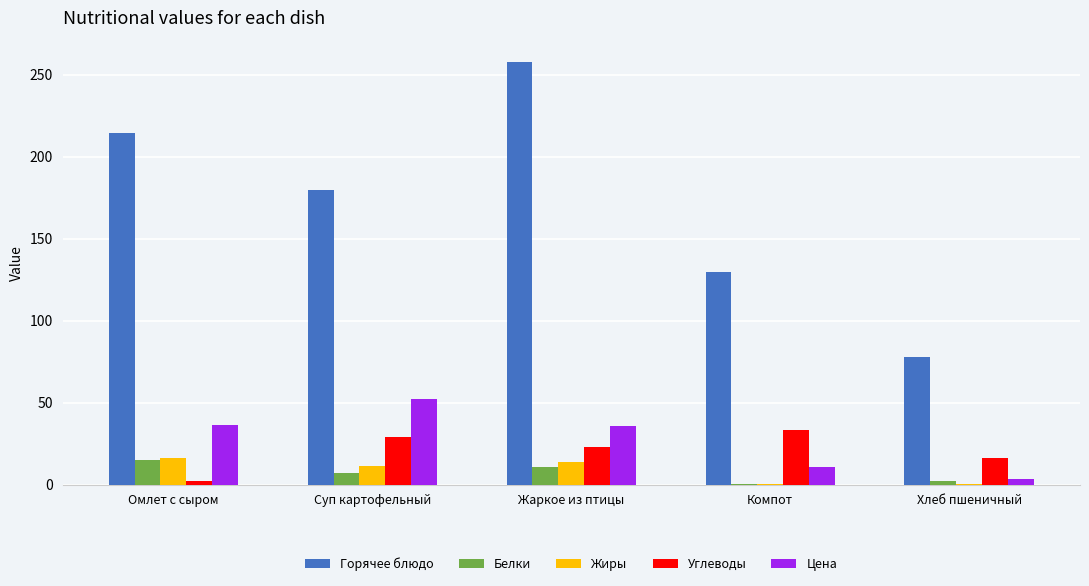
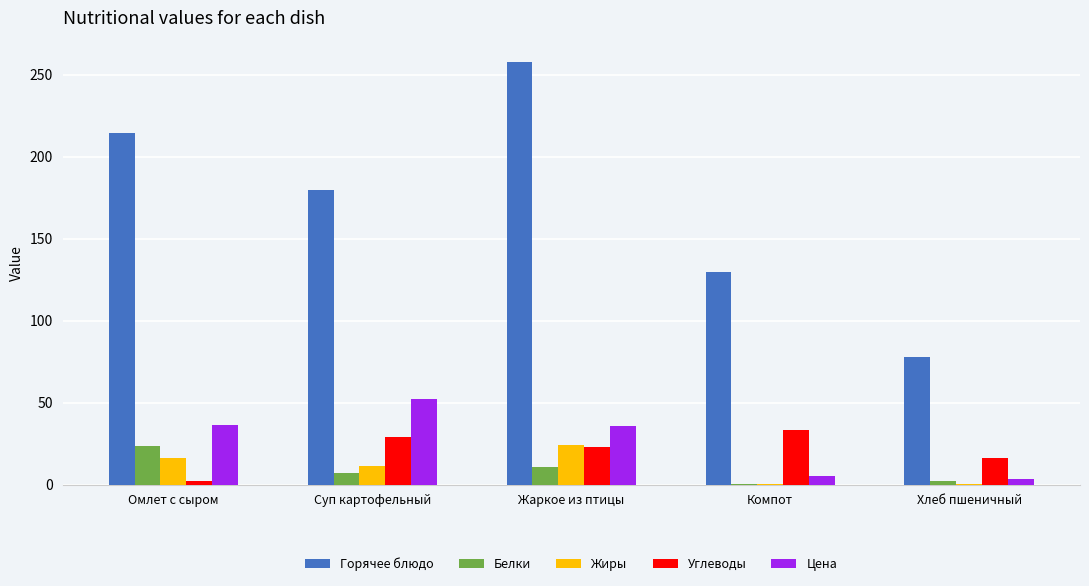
Белки, Омлет с сыром: 15 -> 24
Жиры, Жаркое из птицы: 14 -> 24
Цена, Компот: 10 -> 5
